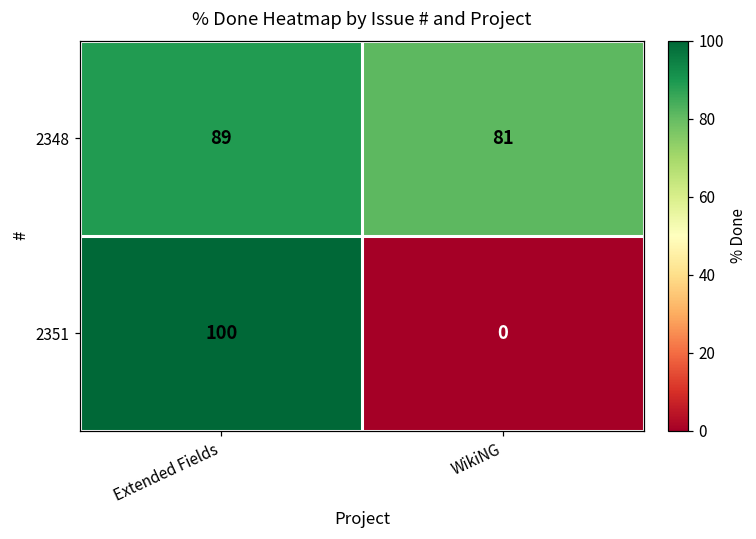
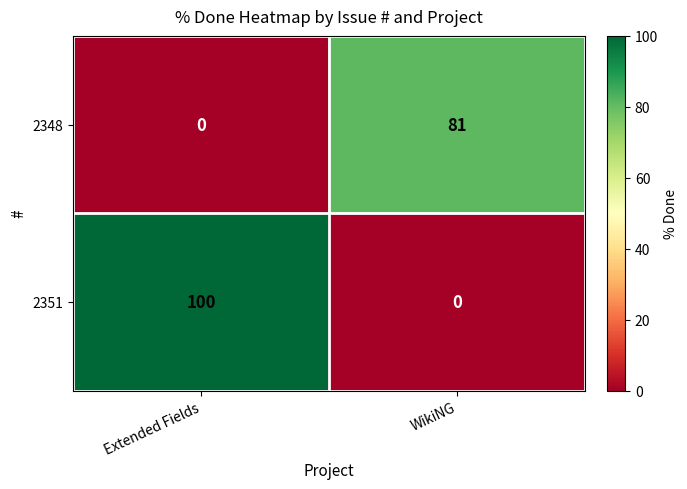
2348, Extended Fields: 89 -> 0
